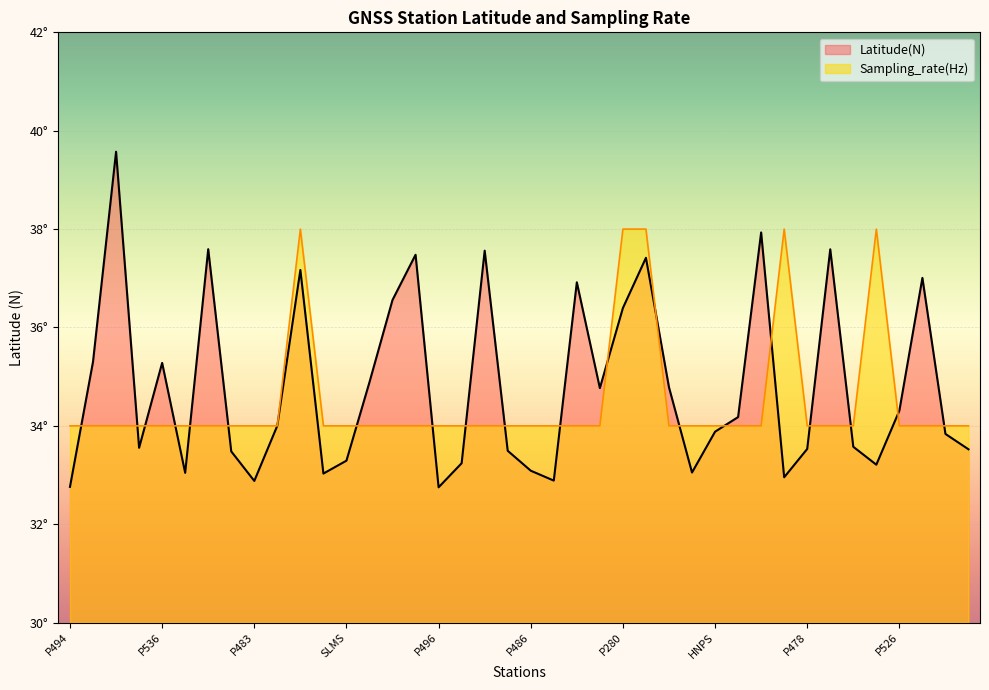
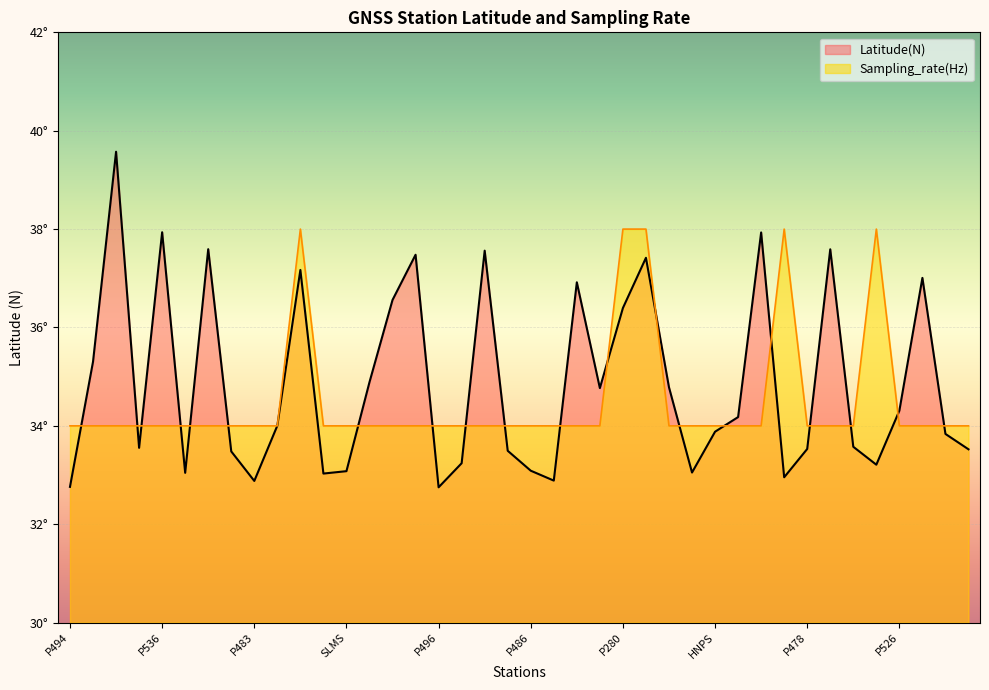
Latitude(N), P536: 35.3° -> 37.9°
Latitude(N), SLMS: 33.3° -> 33.1°
